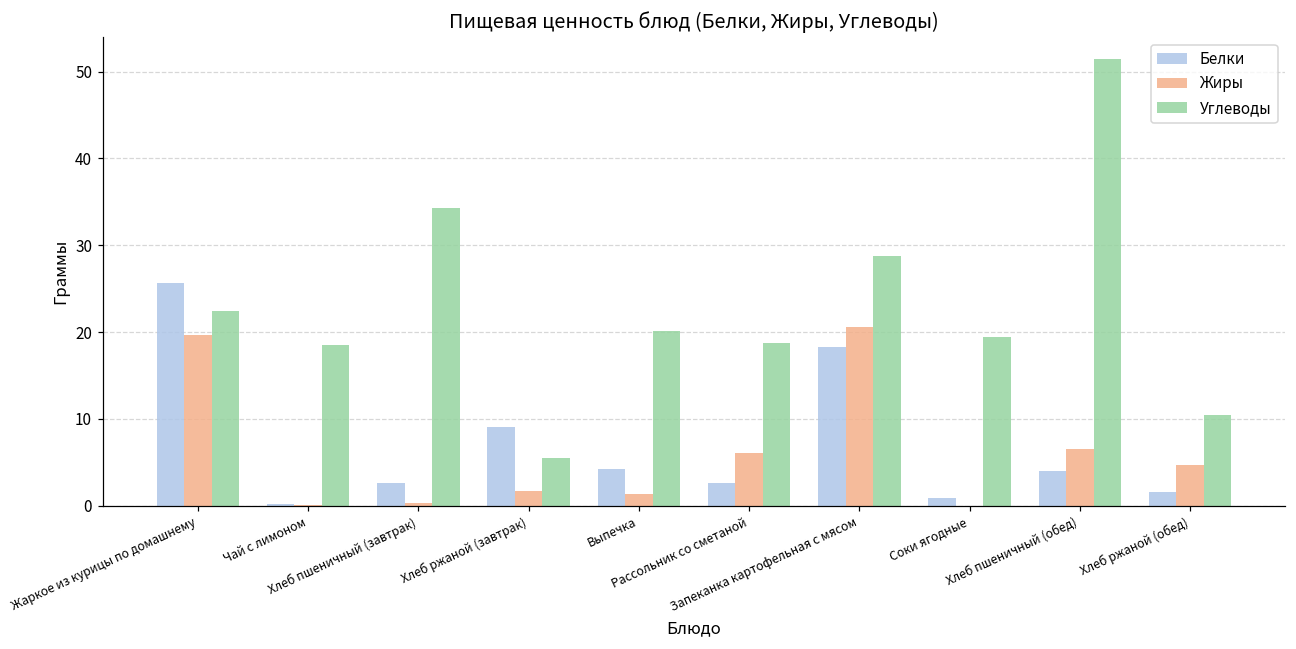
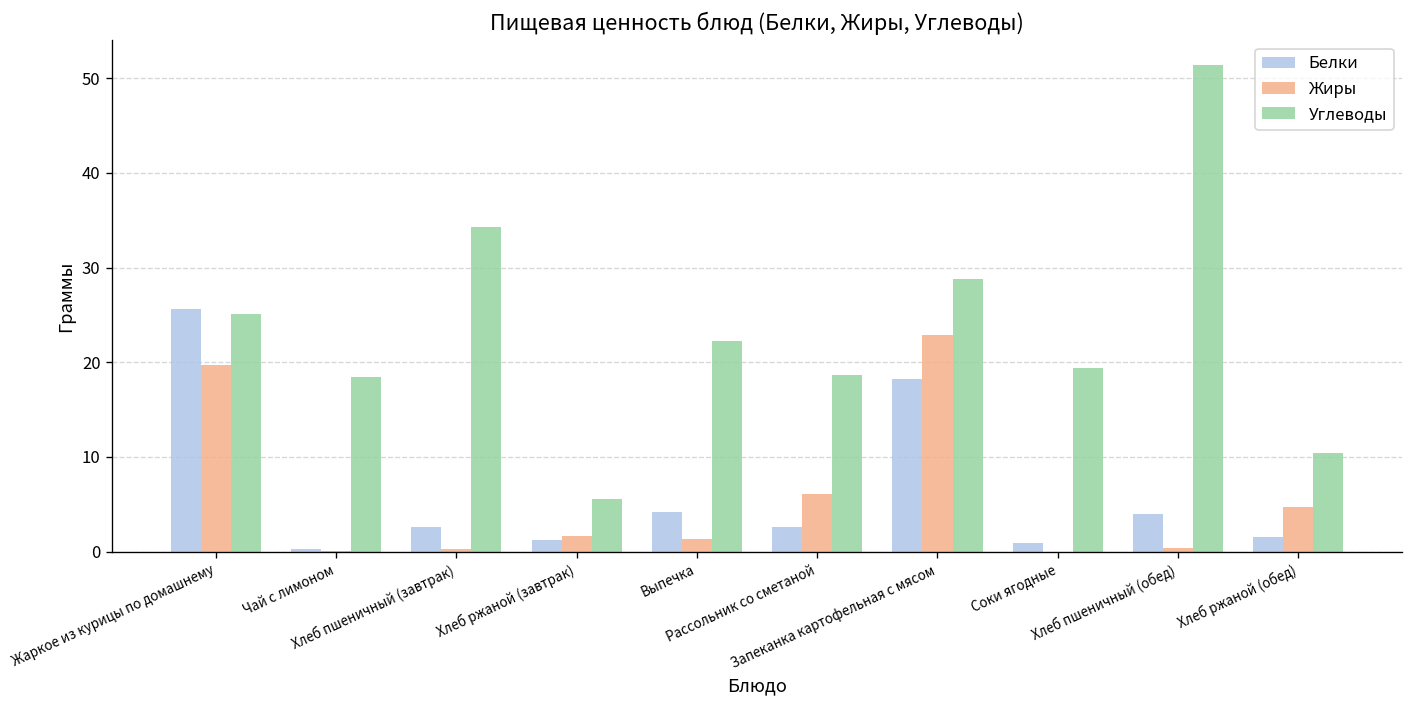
Углеводы, Жаркое из курицы по домашнему: 22 -> 25
Белки, Хлеб ржаной (завтрак): 9 -> 1
Углеводы, Выпечка: 20 -> 22
Жиры, Запеканка картофельная с мясом: 21 -> 23
Жиры, Хлеб пшеничный (обед): 7 -> 0
